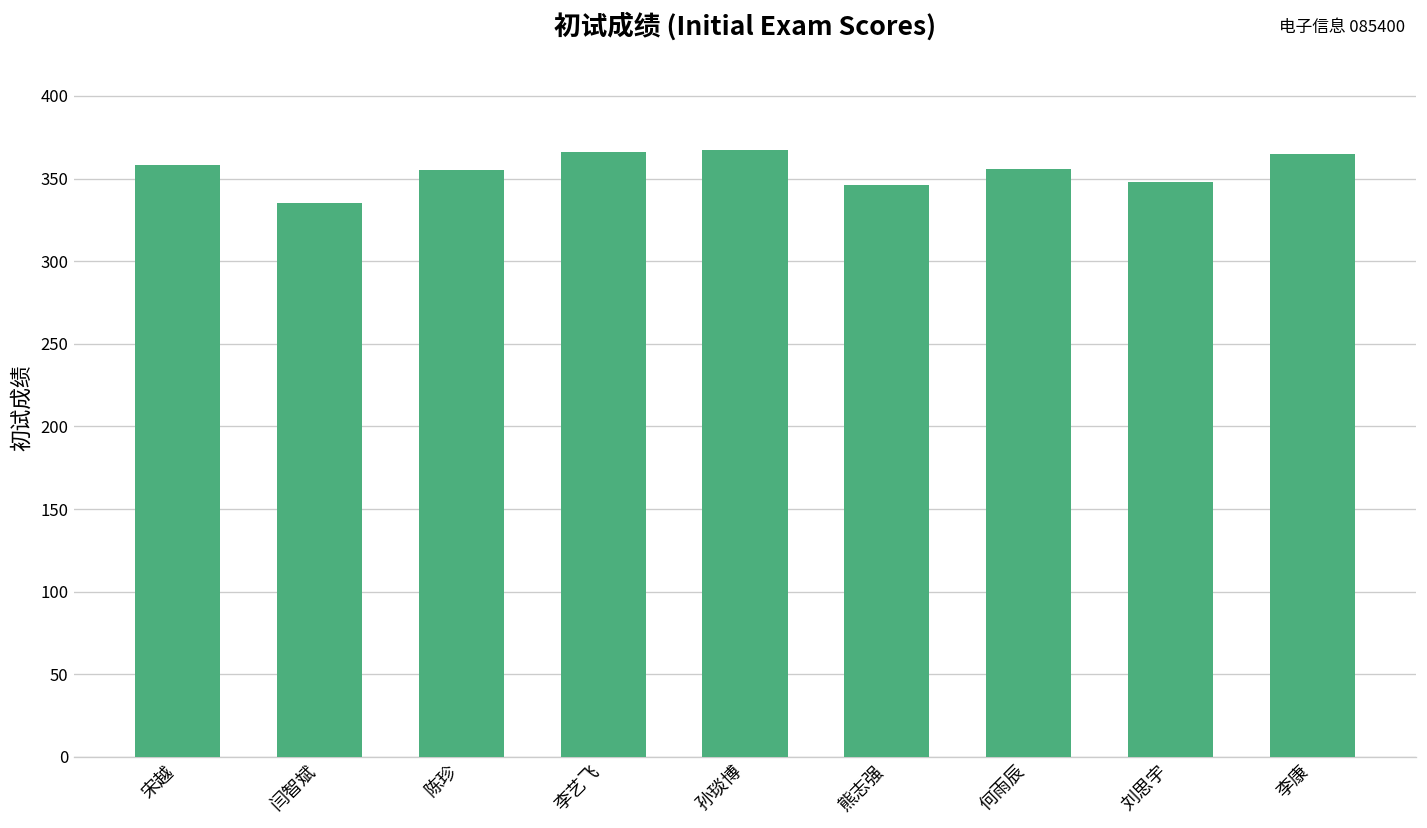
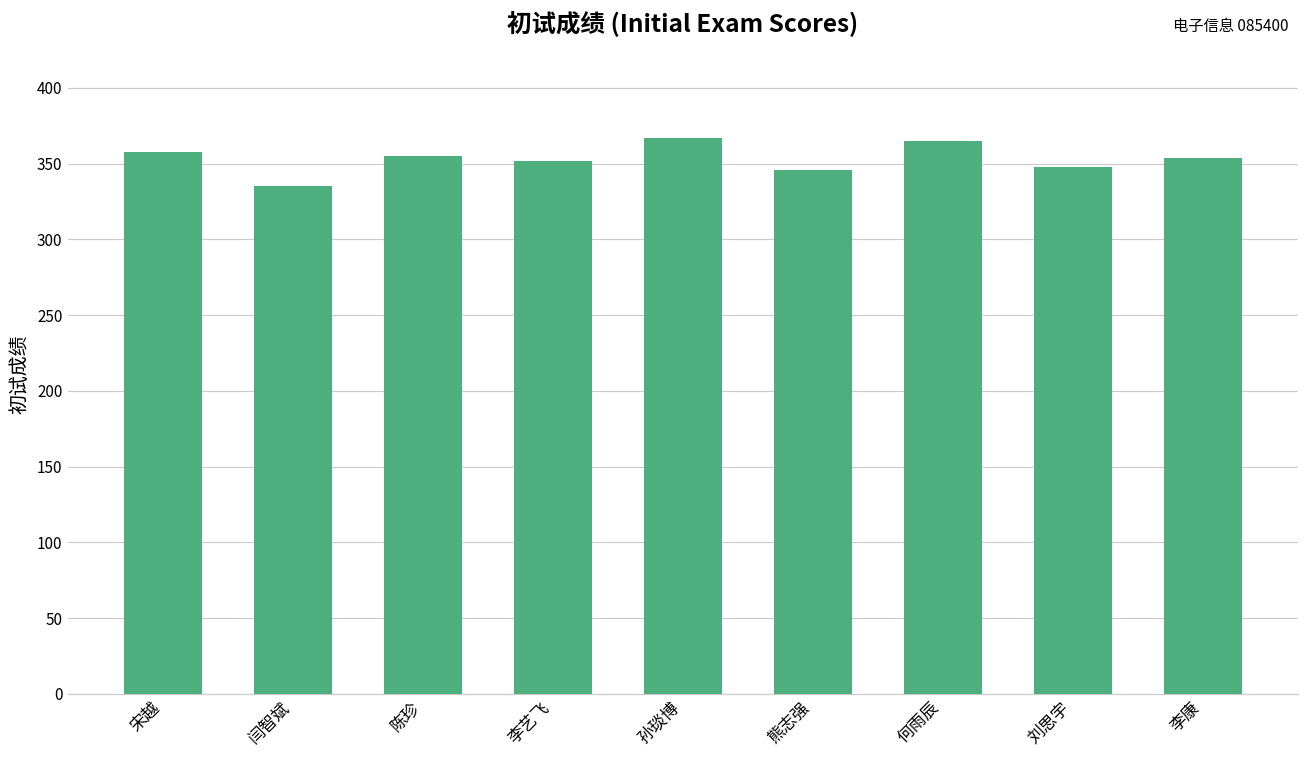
李艺飞: 366 -> 352
何雨辰: 356 -> 365
李康: 365 -> 354
